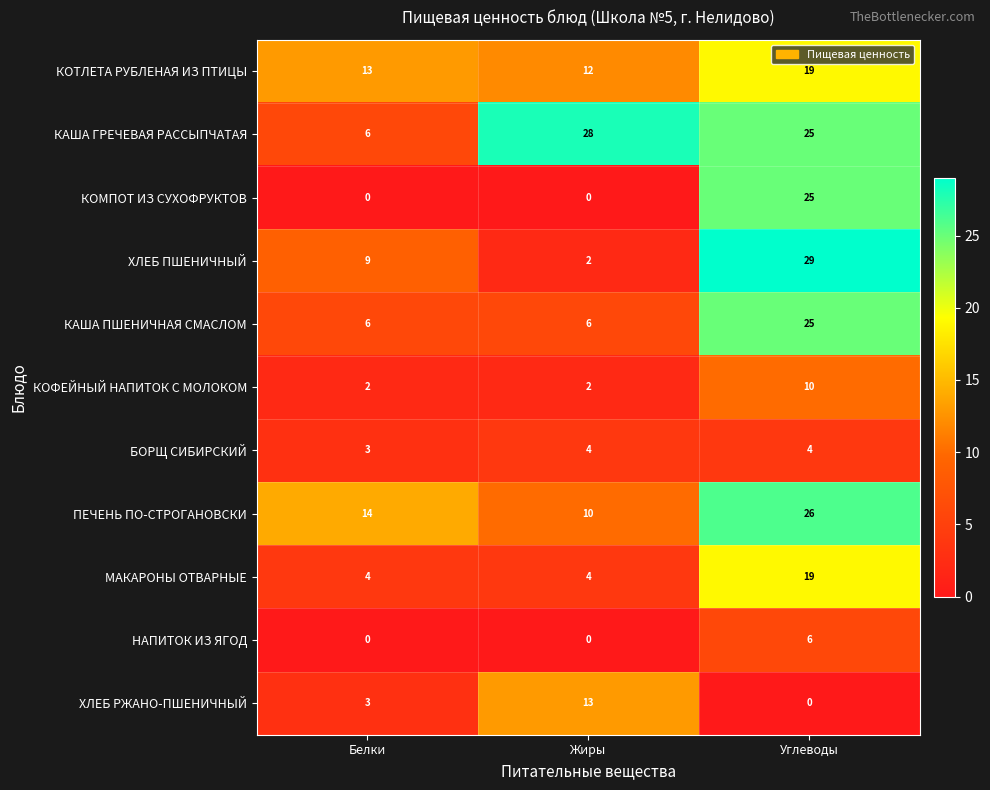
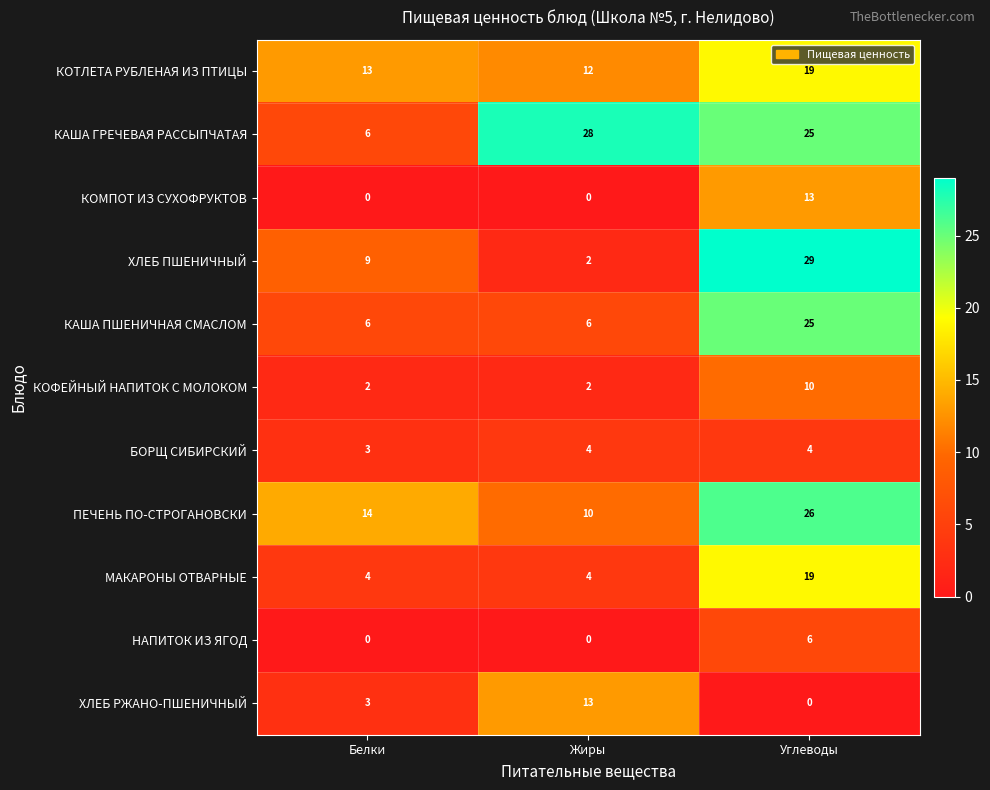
КОМПОТ ИЗ СУХОФРУКТОВ, Углеводы: 25 -> 13
